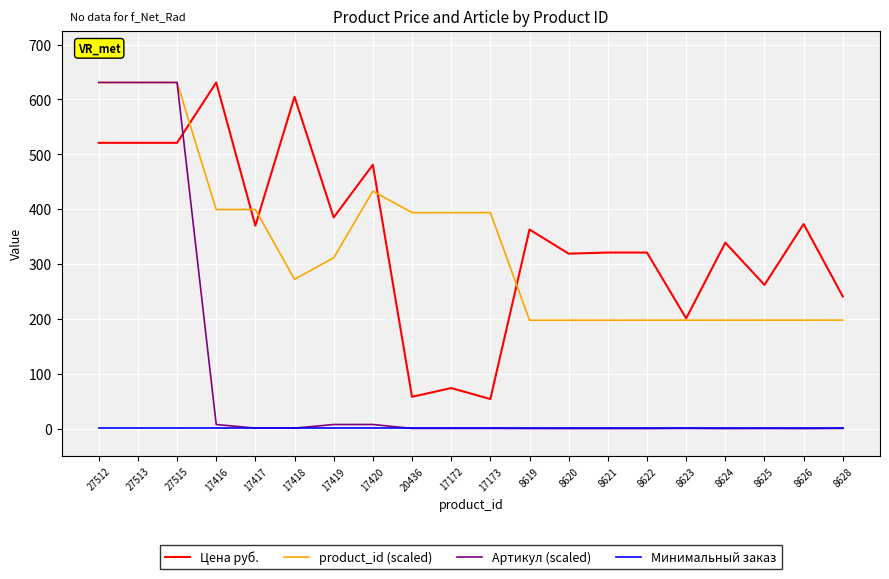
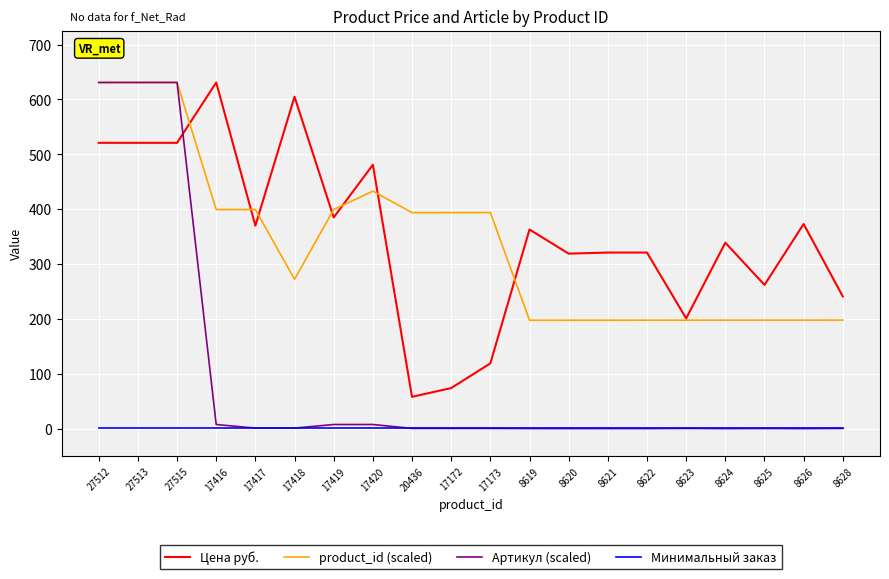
product_id (scaled), 17419: 310 -> 400
Цена руб., 17173: 50 -> 120
